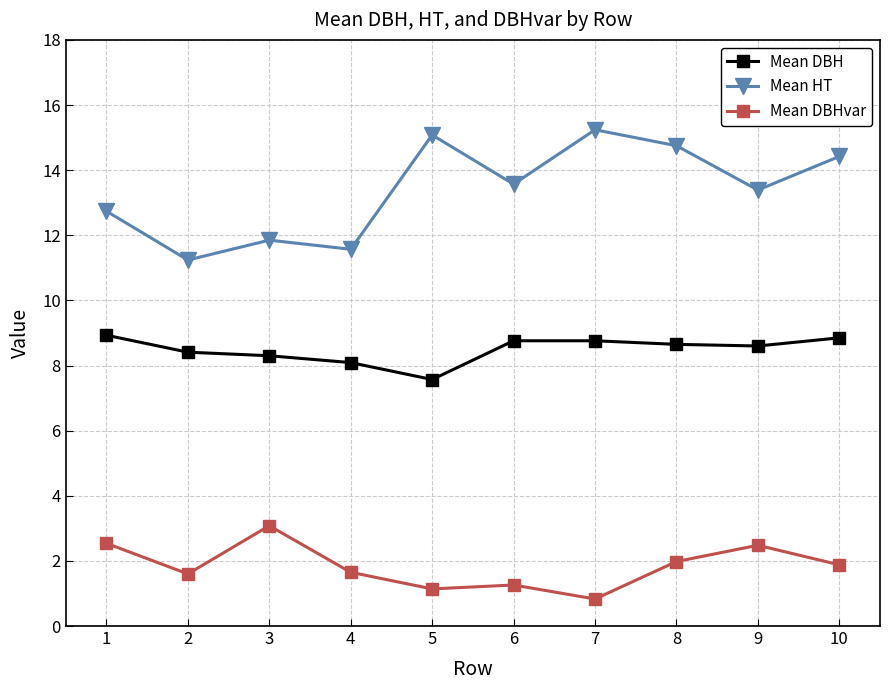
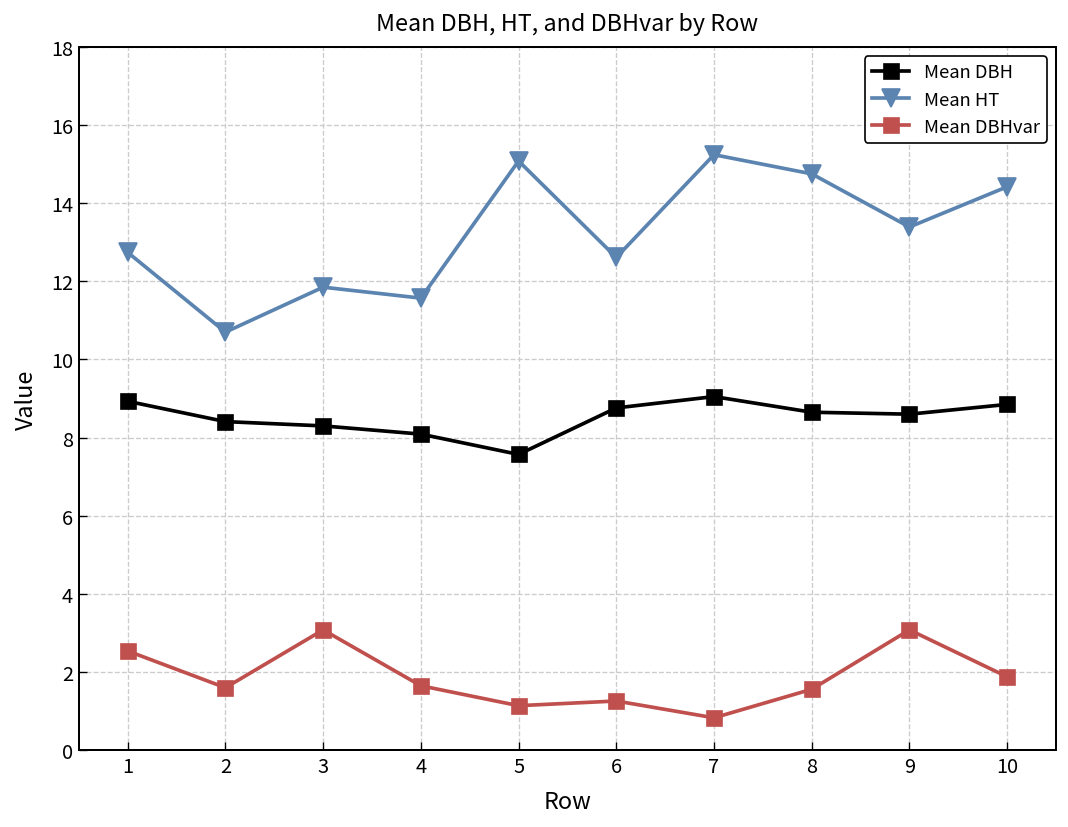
Mean HT, 2: 11.2 -> 10.7
Mean HT, 6: 13.6 -> 12.6
Mean DBH, 7: 8.8 -> 9.1
Mean DBHvar, 8: 2.0 -> 1.6
Mean DBHvar, 9: 2.5 -> 3.1
